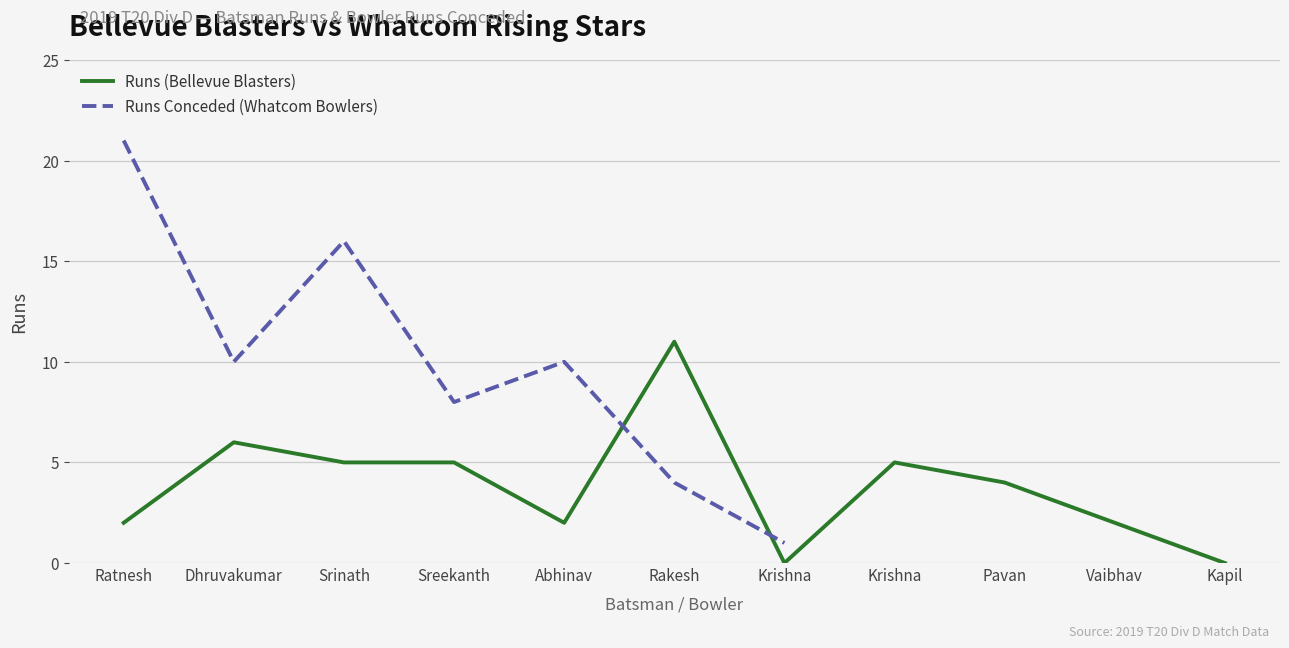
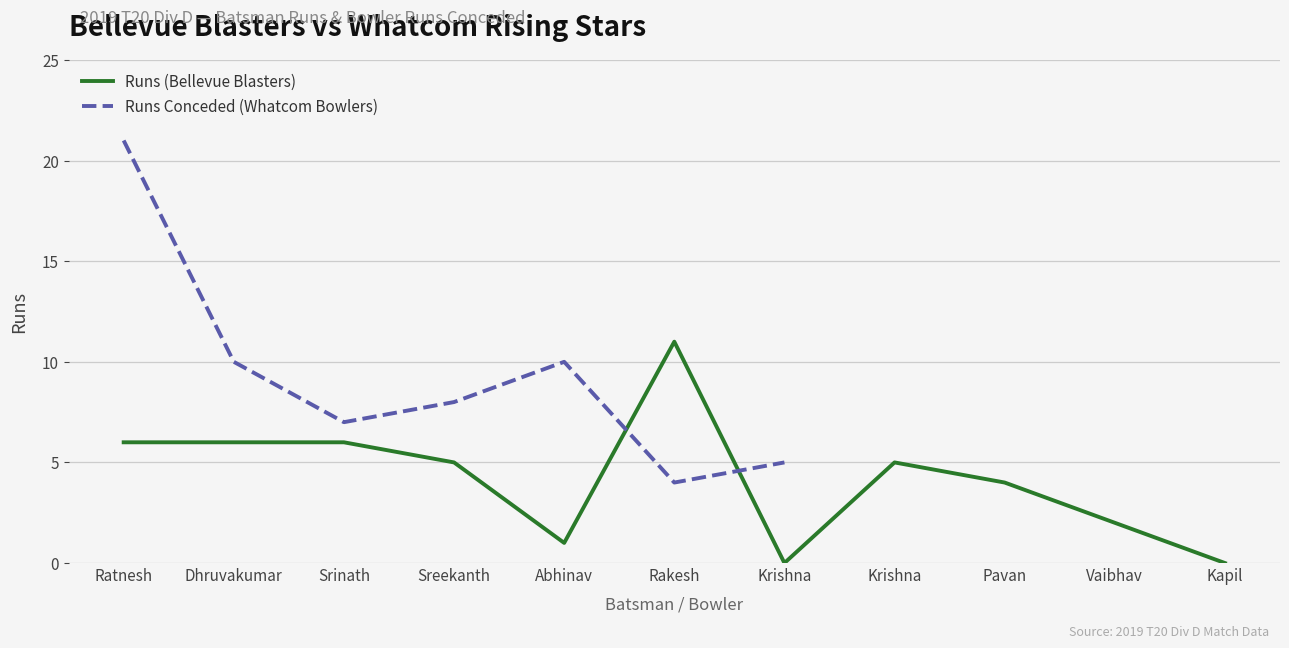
Runs (Bellevue Blasters), Ratnesh: 2 -> 6
Runs (Bellevue Blasters), Srinath: 5 -> 6
Runs Conceded (Whatcom Bowlers), Srinath: 16 -> 7
Runs (Bellevue Blasters), Abhinav: 2 -> 1
Runs Conceded (Whatcom Bowlers), Krishna: 1 -> 5
